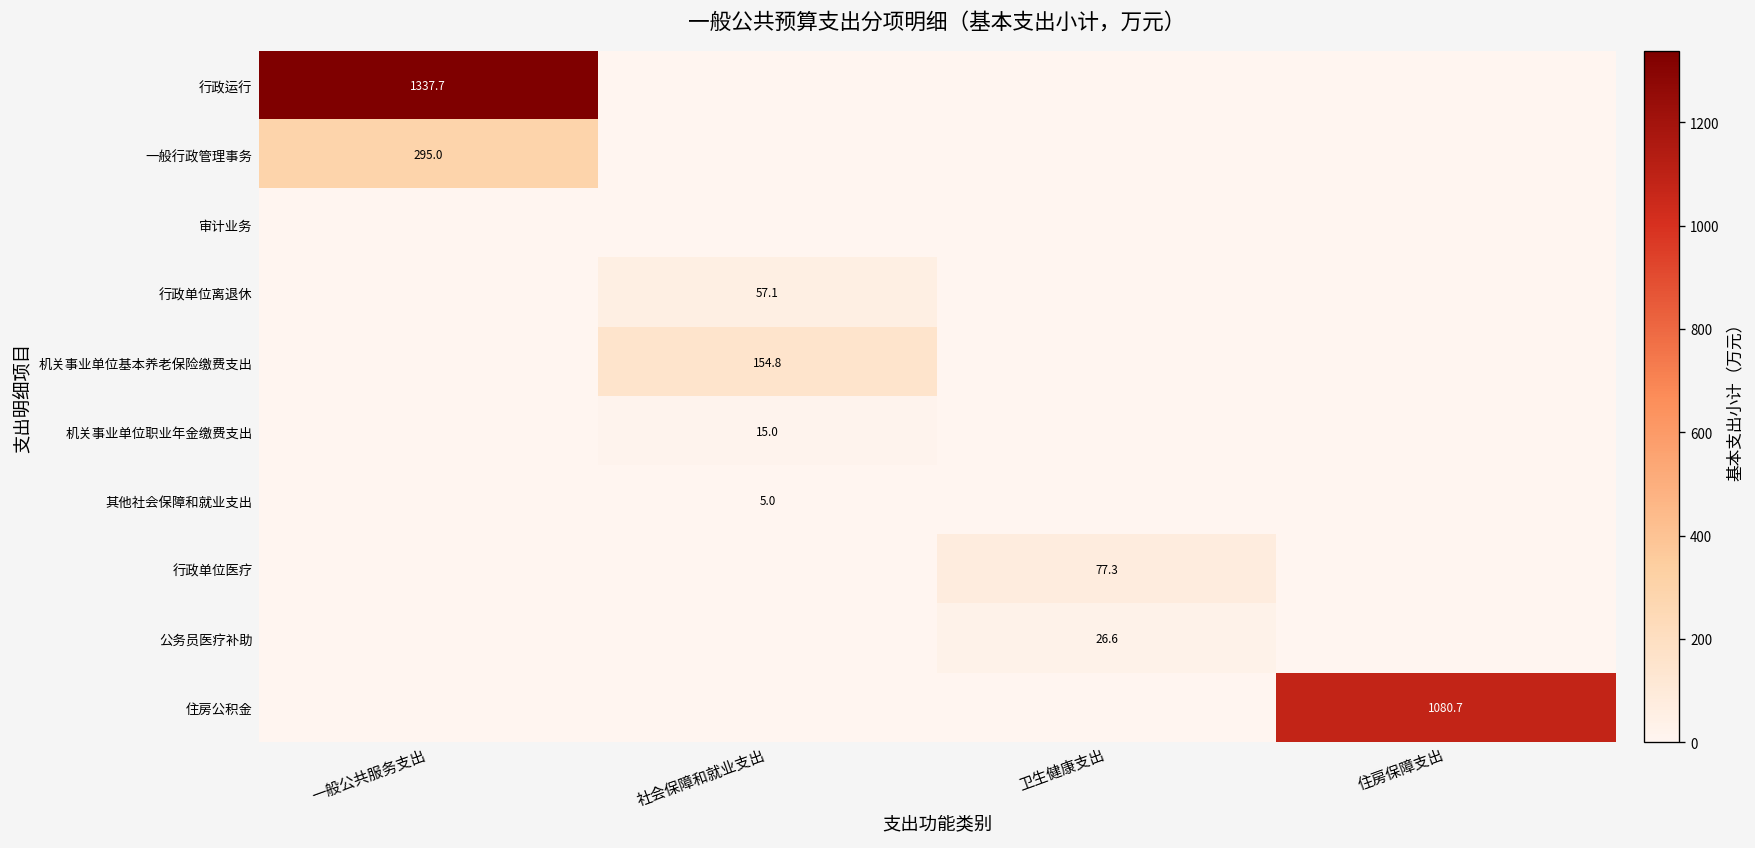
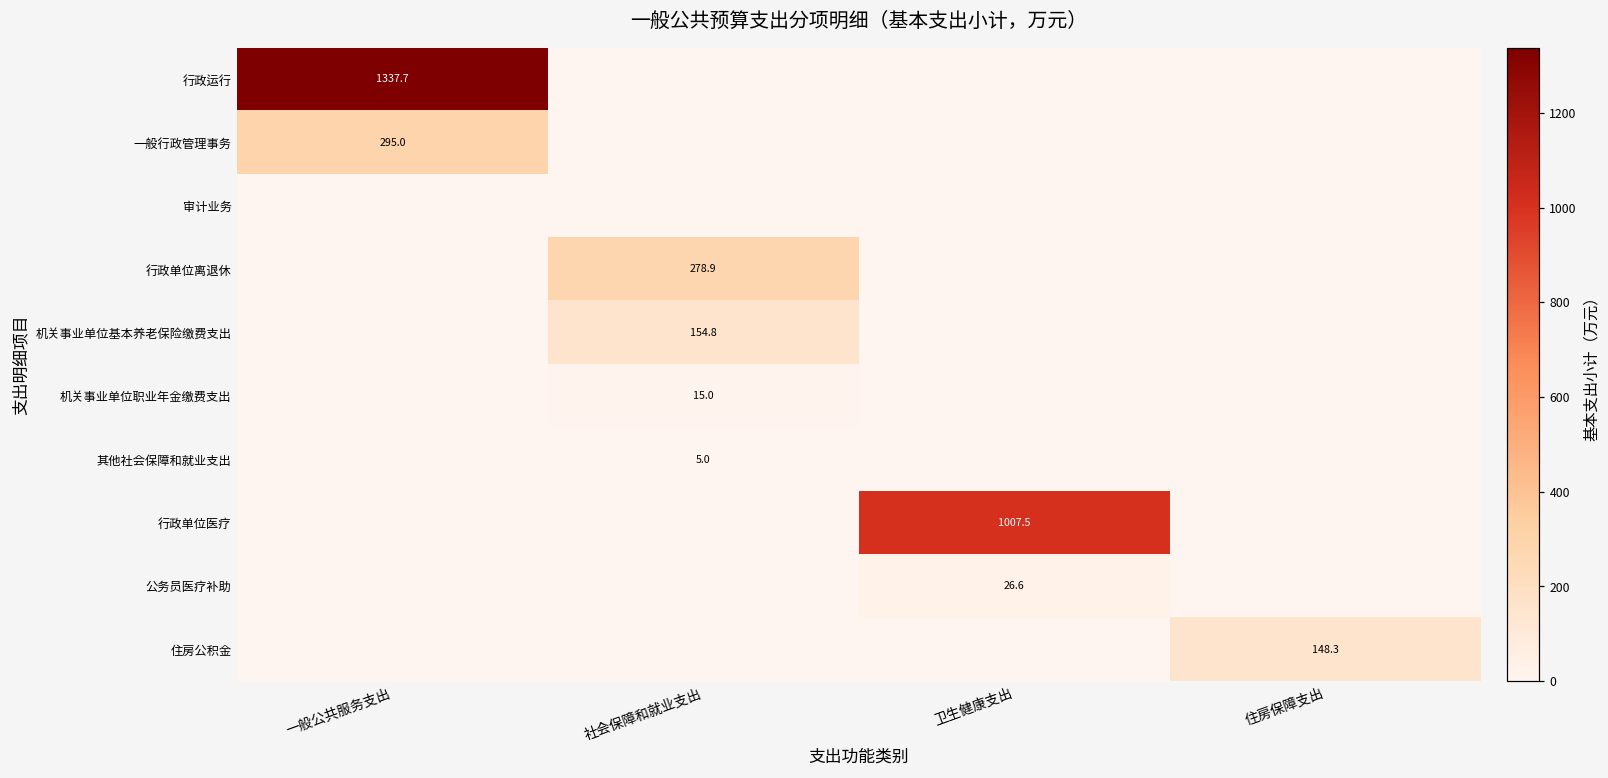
行政单位离退休, 社会保障和就业支出: 57.1 -> 278.9
行政单位医疗, 卫生健康支出: 77.3 -> 1007.5
住房公积金, 住房保障支出: 1080.7 -> 148.3
